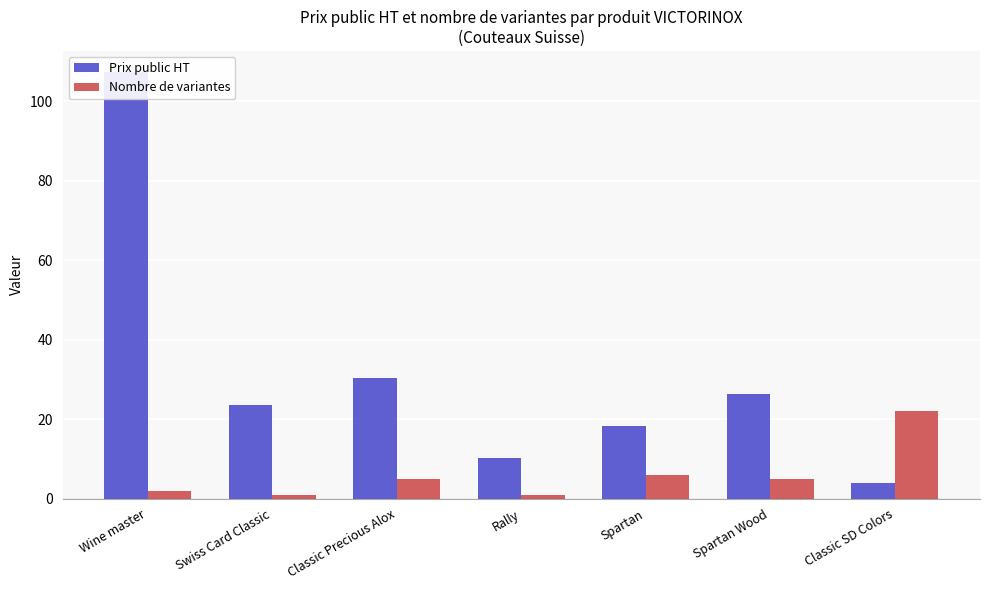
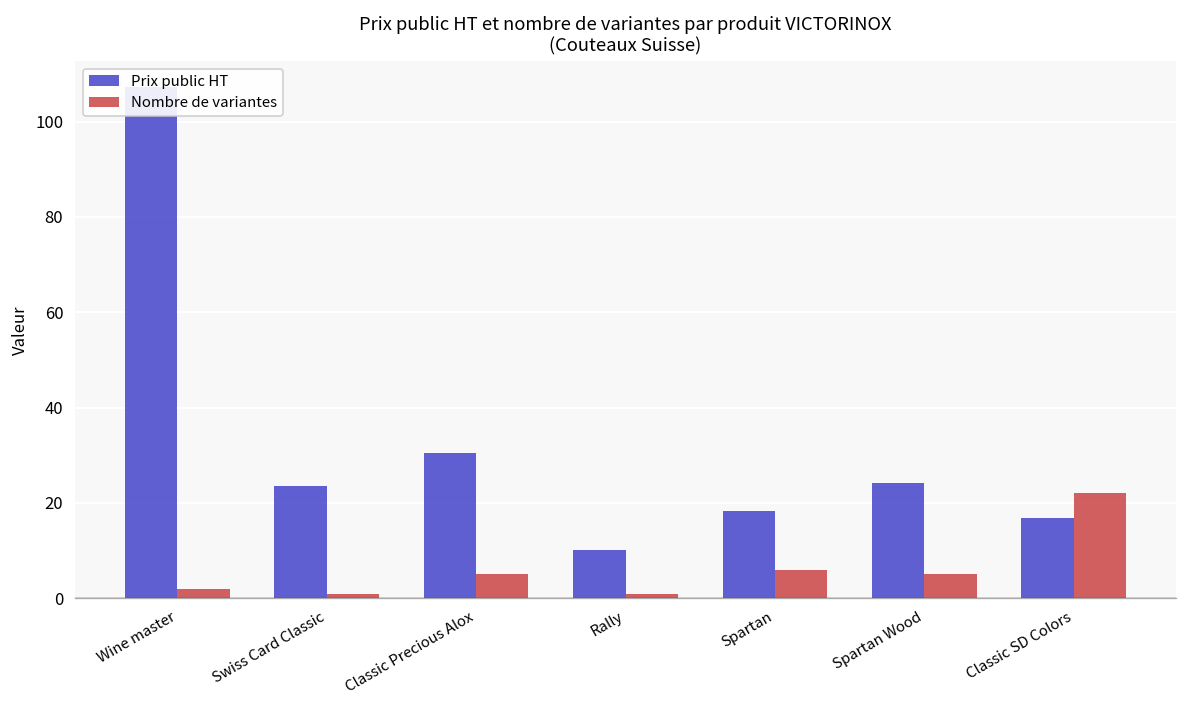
Prix public HT, Spartan Wood: 26 -> 24
Prix public HT, Classic SD Colors: 4 -> 17
